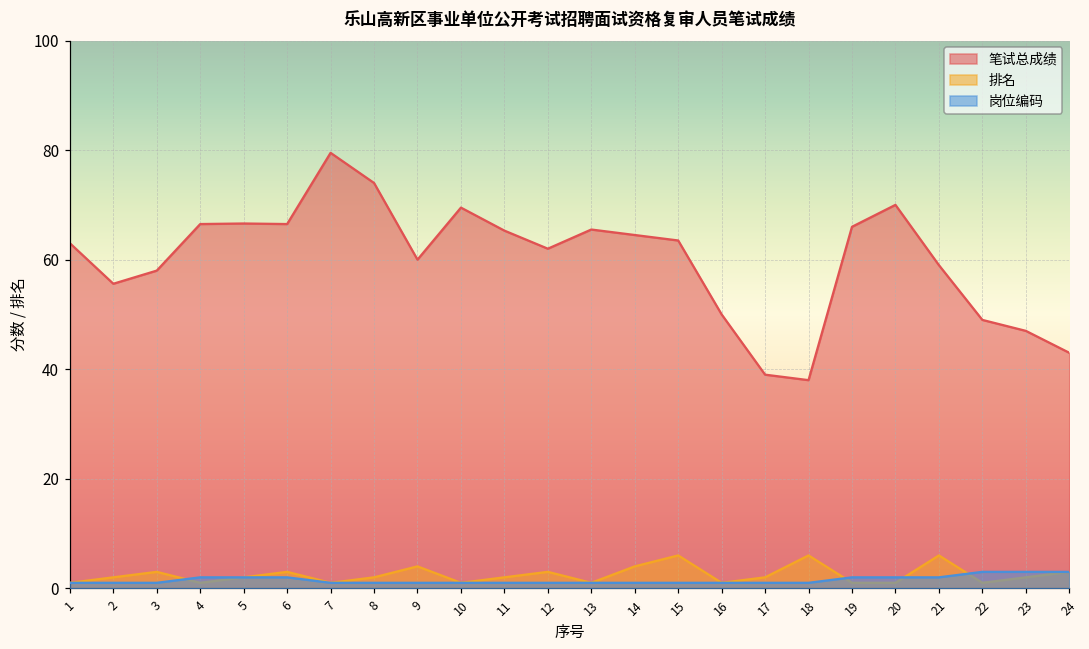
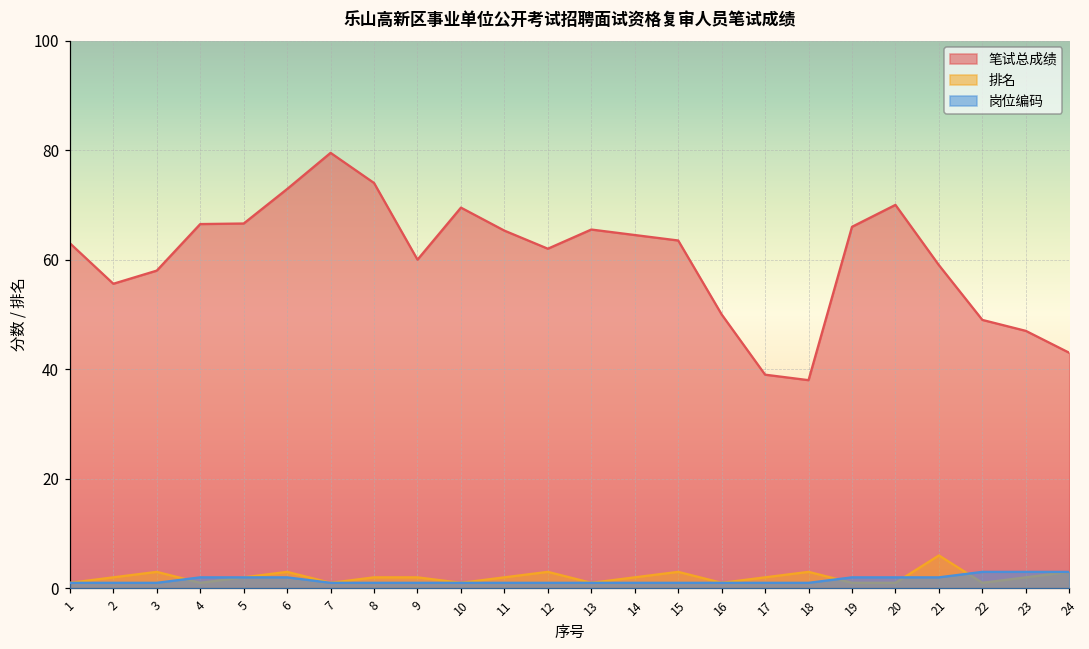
笔试总成绩, 6: 67 -> 73
排名, 9: 4 -> 2
排名, 14: 4 -> 2
排名, 15: 6 -> 3
排名, 18: 6 -> 3
